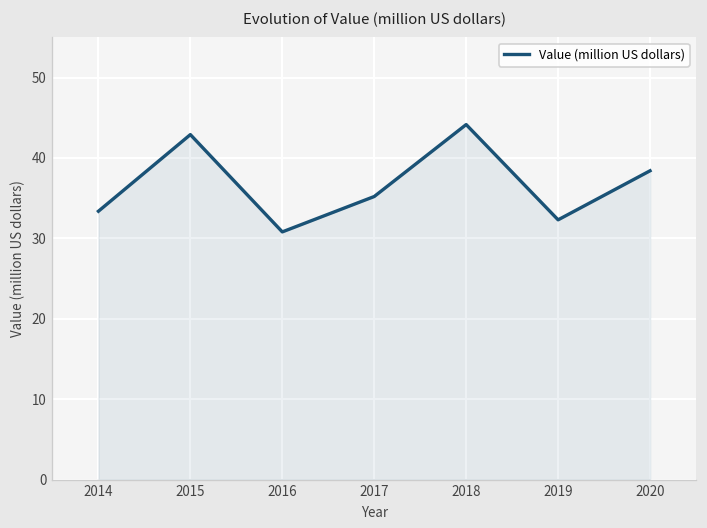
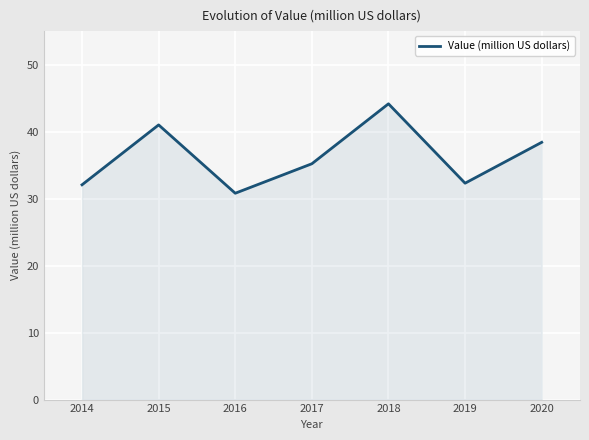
2014: 33 -> 32
2015: 43 -> 41
